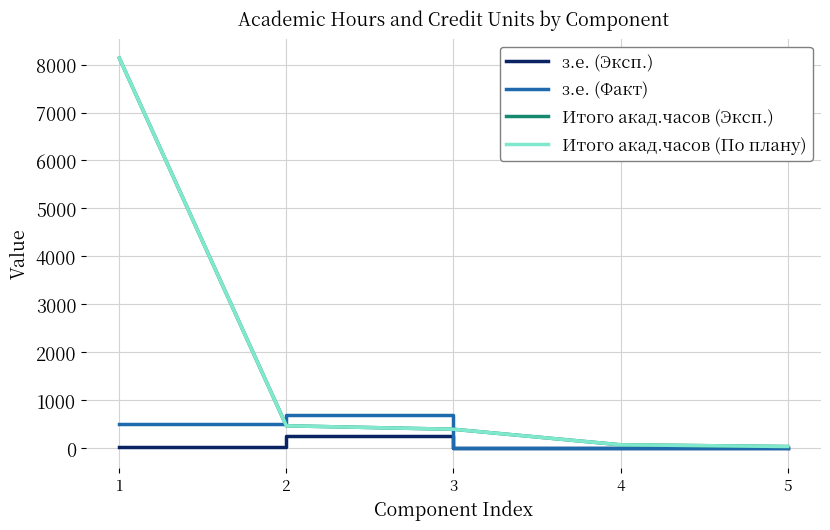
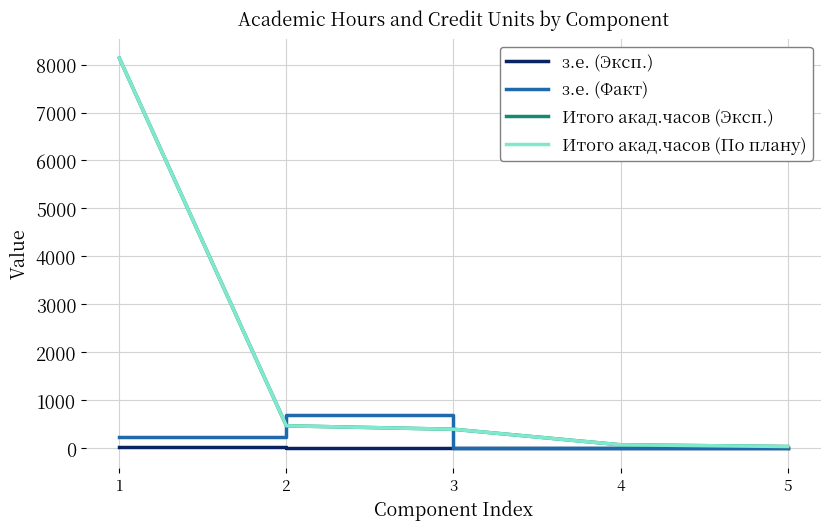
з.е. (Факт), 1: 500 -> 200
з.е. (Эксп.), 2: 200 -> 0
